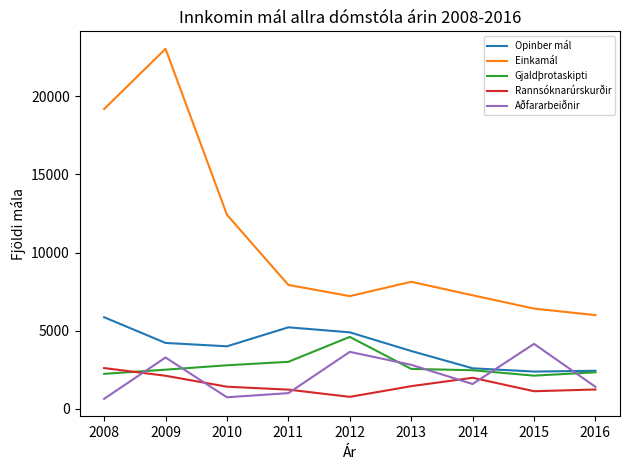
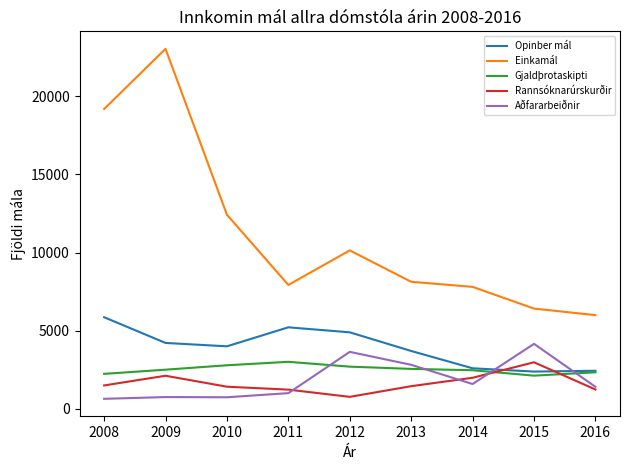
Rannsóknarúrskurðir, 2008: 2600 -> 1500
Aðfararbeiðnir, 2009: 3300 -> 800
Einkamál, 2012: 7200 -> 10100
Gjaldþrotaskipti, 2012: 4600 -> 2700
Einkamál, 2014: 7300 -> 7800
Rannsóknarúrskurðir, 2015: 1100 -> 3000
